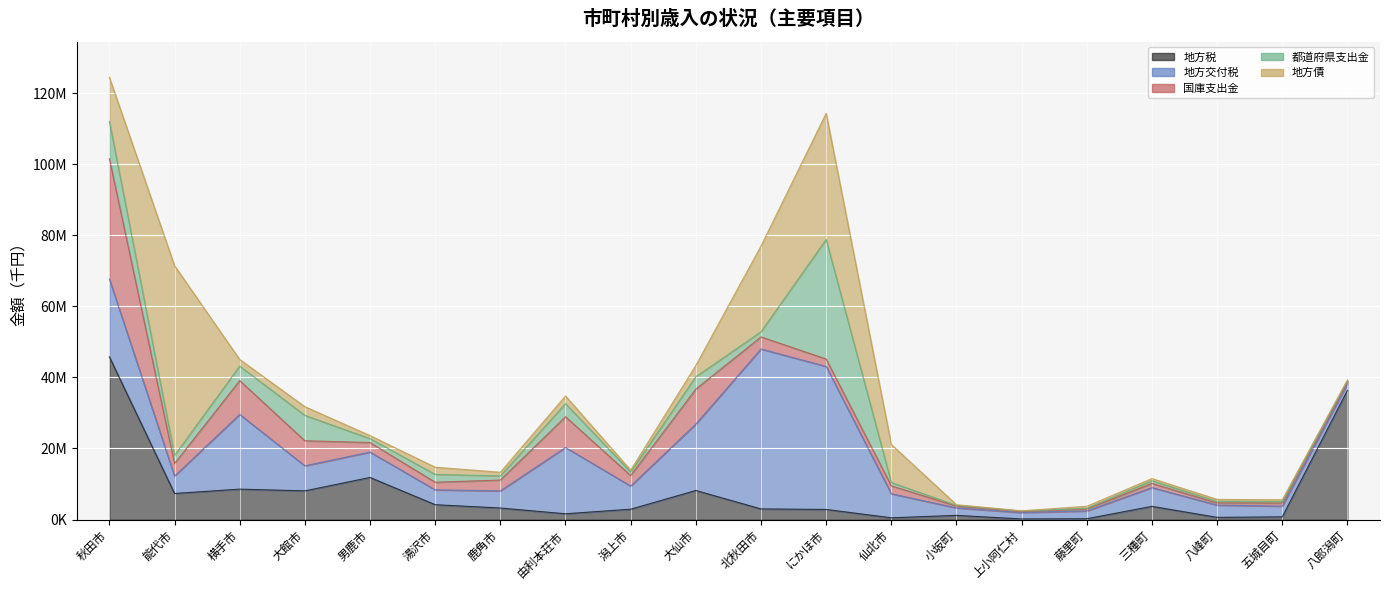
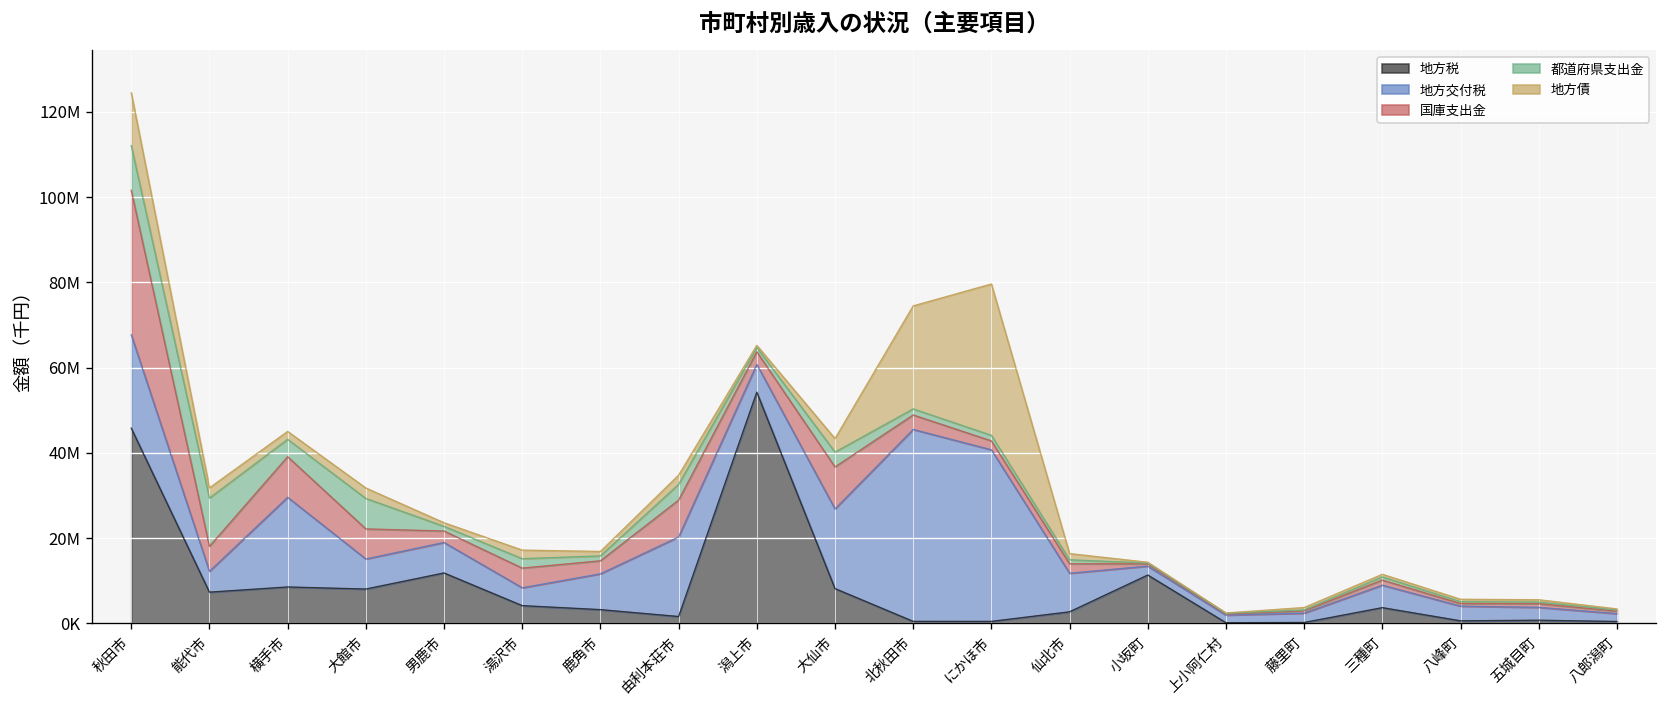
国庫支出金, 能代市: 4000000 -> 6000000
都道府県支出金, 能代市: 2000000 -> 11000000
地方債, 能代市: 53000000 -> 2000000
国庫支出金, 湯沢市: 2000000 -> 5000000
地方交付税, 鹿角市: 5000000 -> 8000000
地方税, 潟上市: 3000000 -> 54000000
地方税, 北秋田市: 3000000 -> 0
地方税, にかほ市: 3000000 -> 0
都道府県支出金, にかほ市: 34000000 -> 1000000
地方税, 仙北市: 0 -> 3000000
地方交付税, 仙北市: 7000000 -> 9000000
地方債, 仙北市: 11000000 -> 1000000
地方税, 小坂町: 1000000 -> 11000000
地方税, 八郎潟町: 36000000 -> 0
